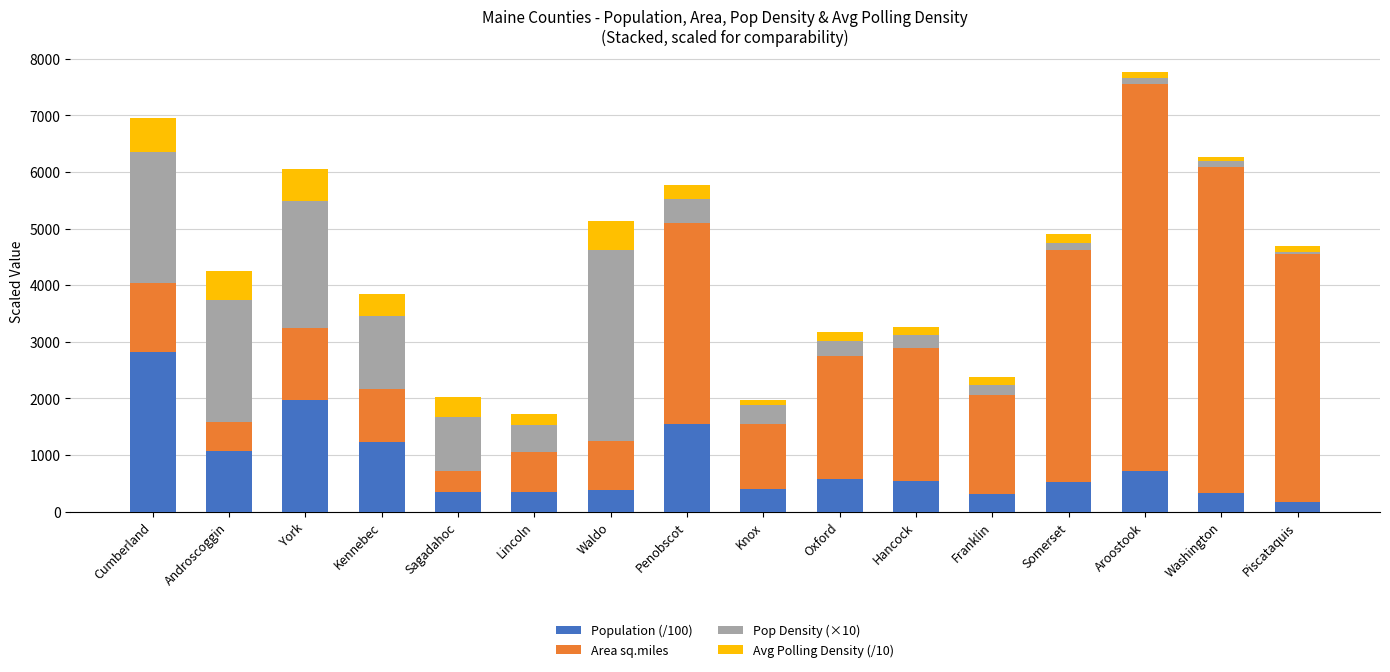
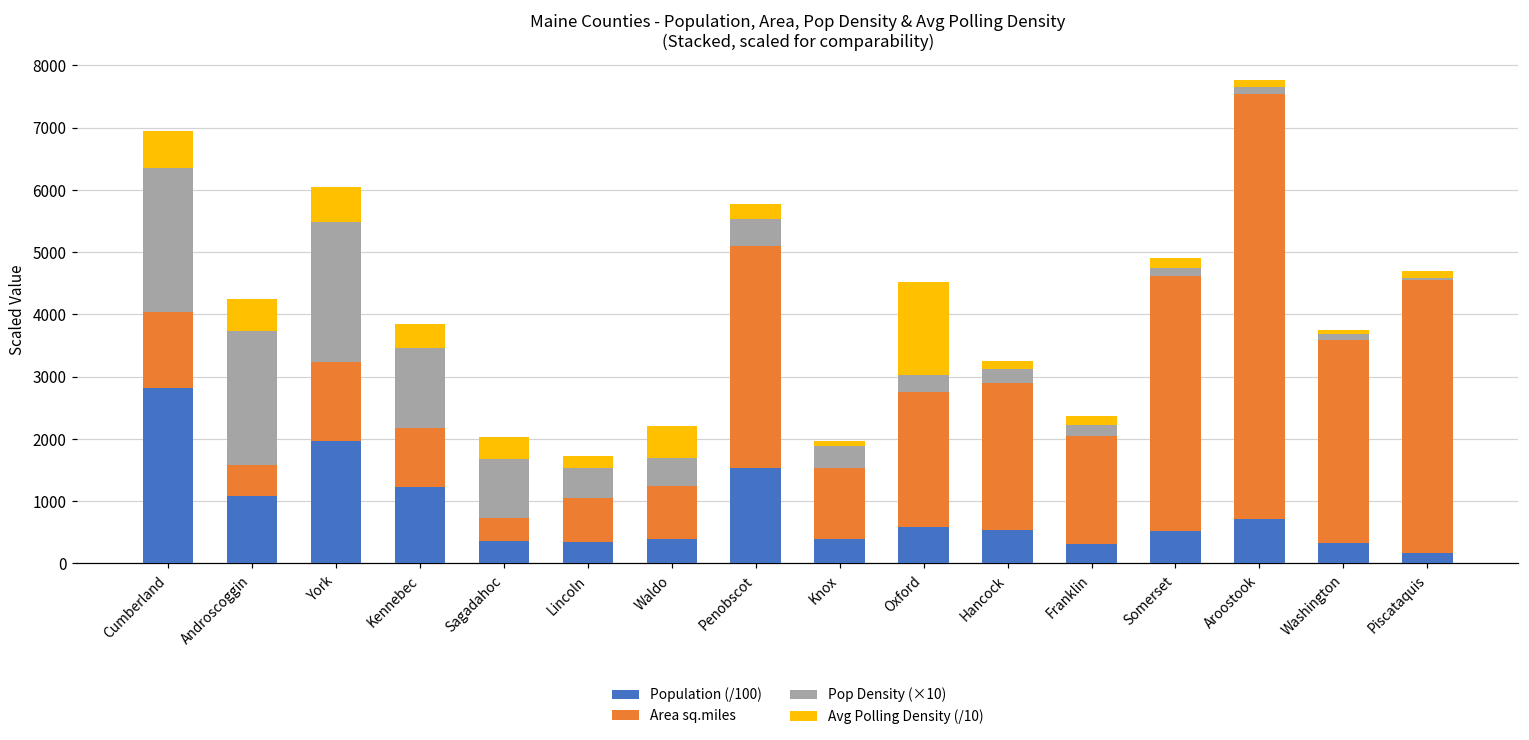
Pop Density (×10), Waldo: 3400 -> 500
Avg Polling Density (/10), Oxford: 200 -> 1500
Area sq.miles, Washington: 5800 -> 3300
